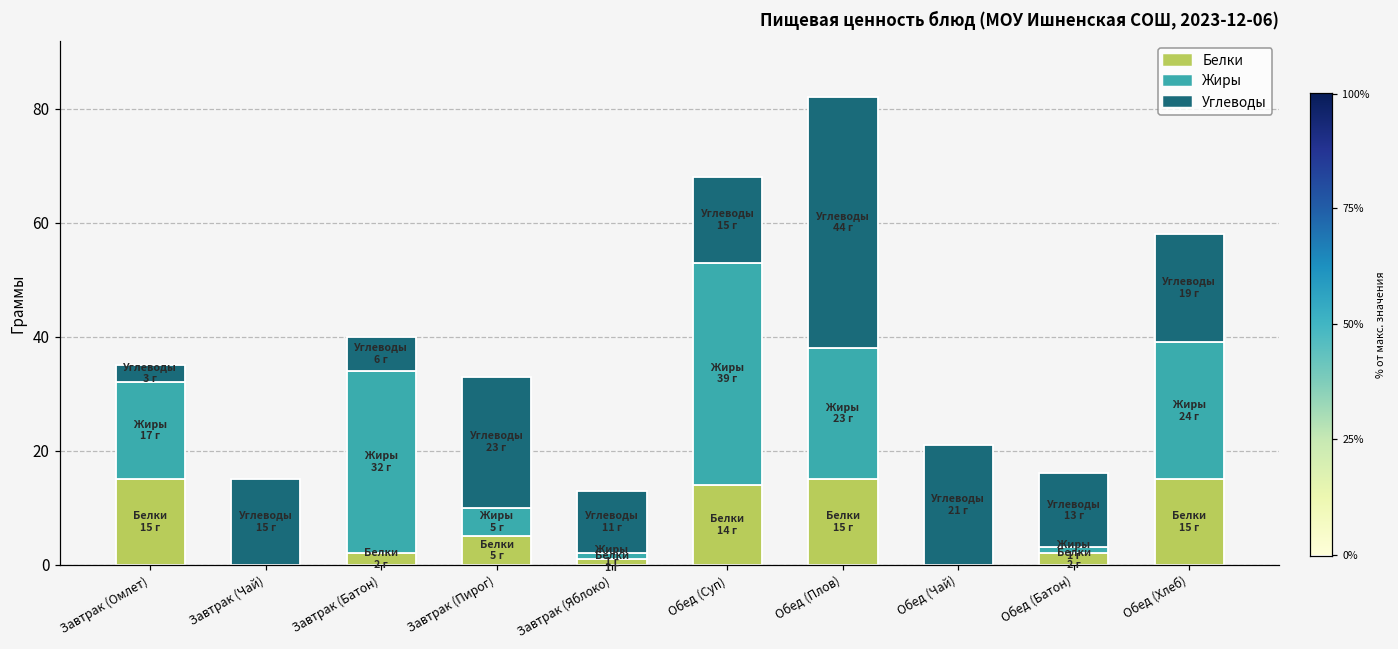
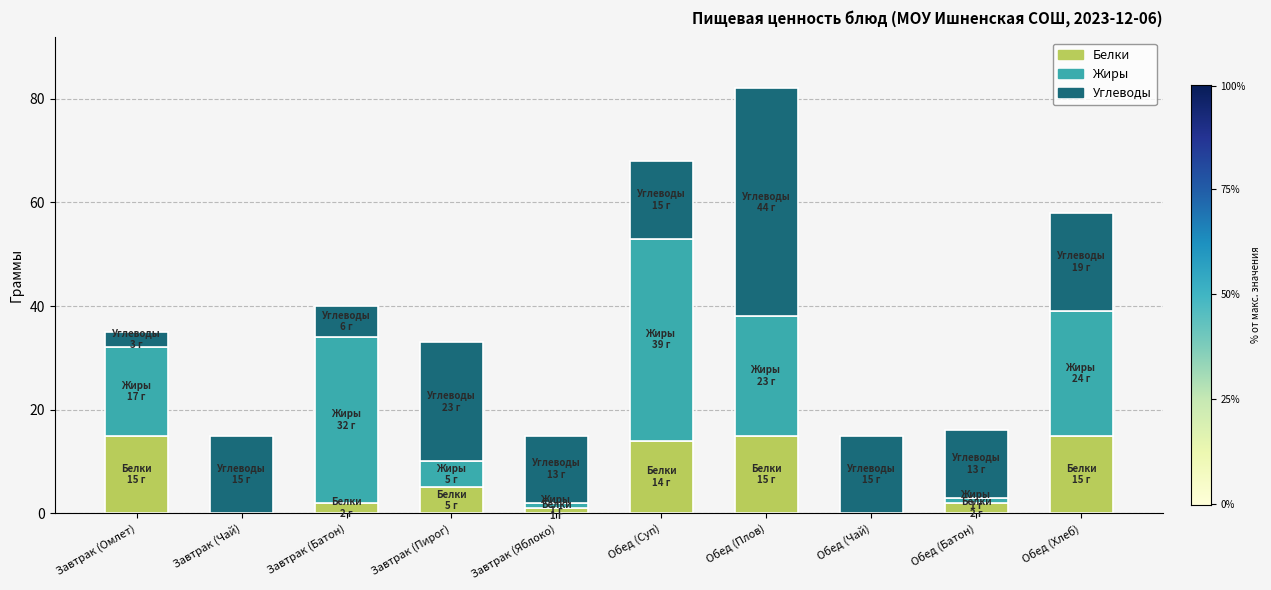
Углеводы, Завтрак (Яблоко): 11 -> 13
Углеводы, Обед (Чай): 21 -> 15
